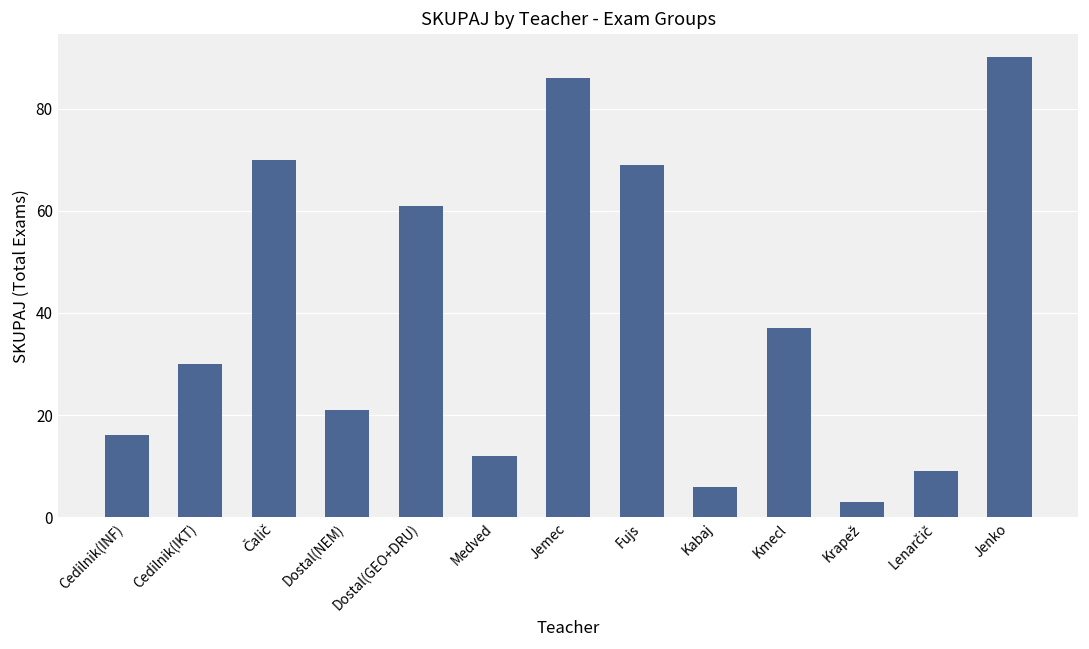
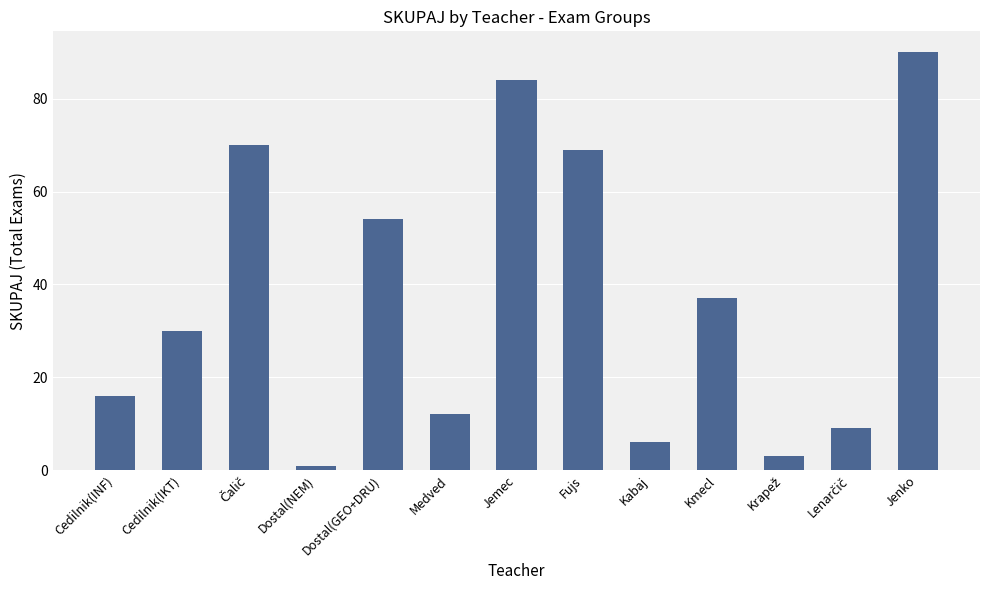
Dostal(NEM): 21 -> 1
Dostal(GEO+DRU): 61 -> 54
Jemec: 86 -> 84
